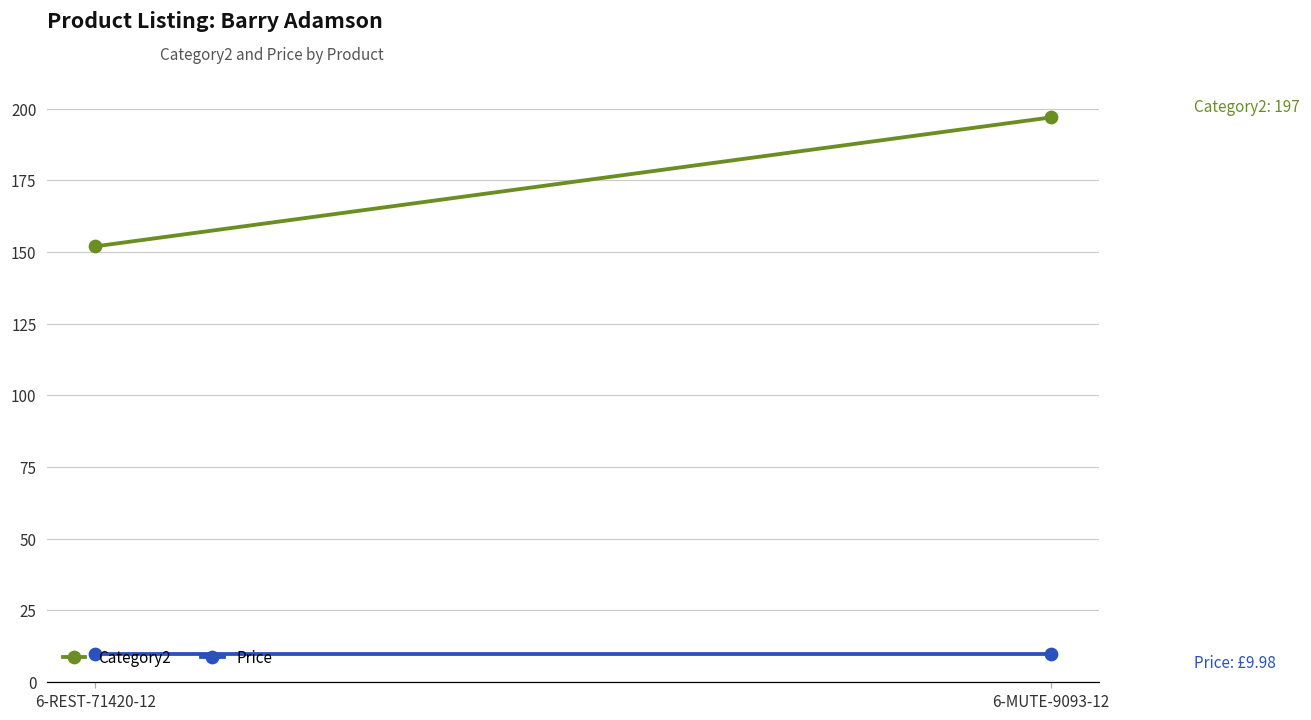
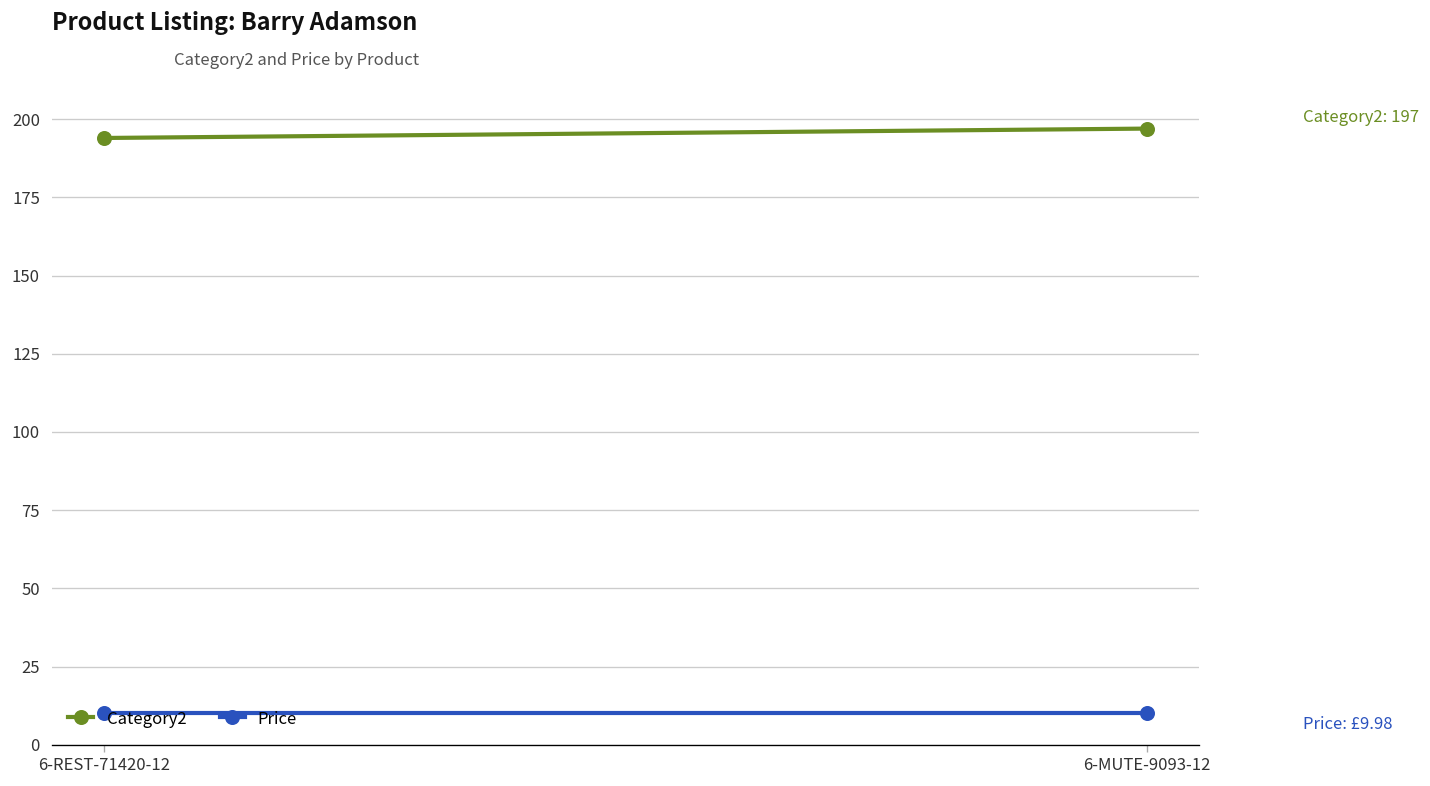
Category2, 6-REST-71420-12: 152 -> 194
